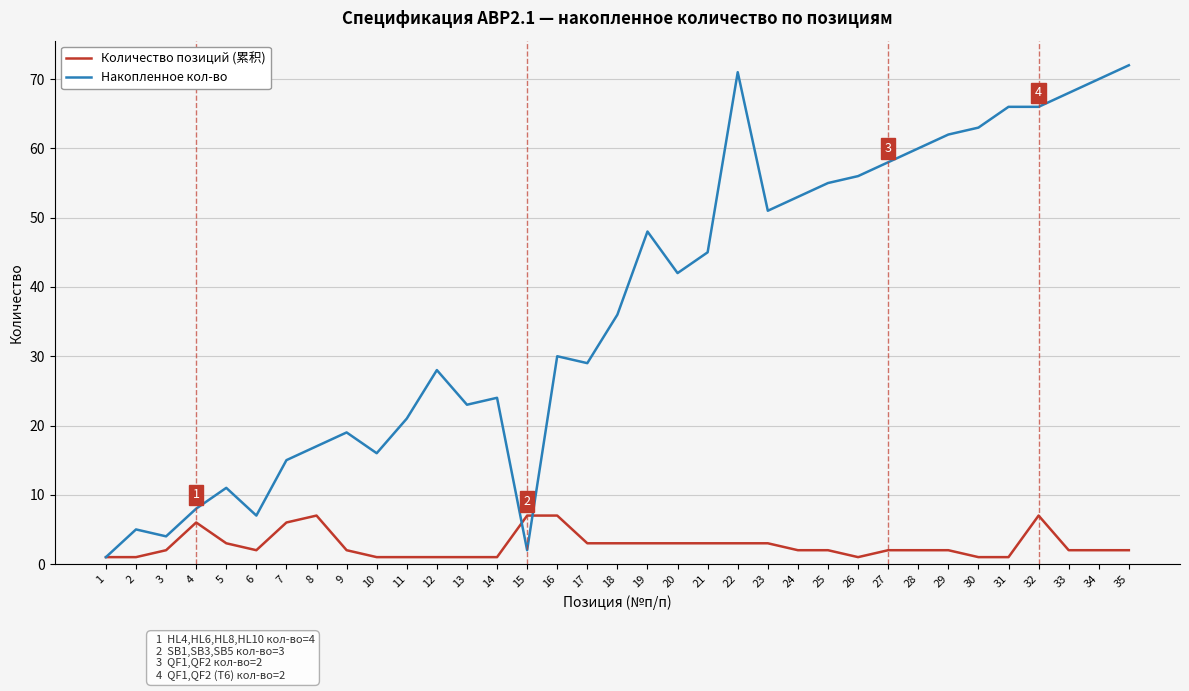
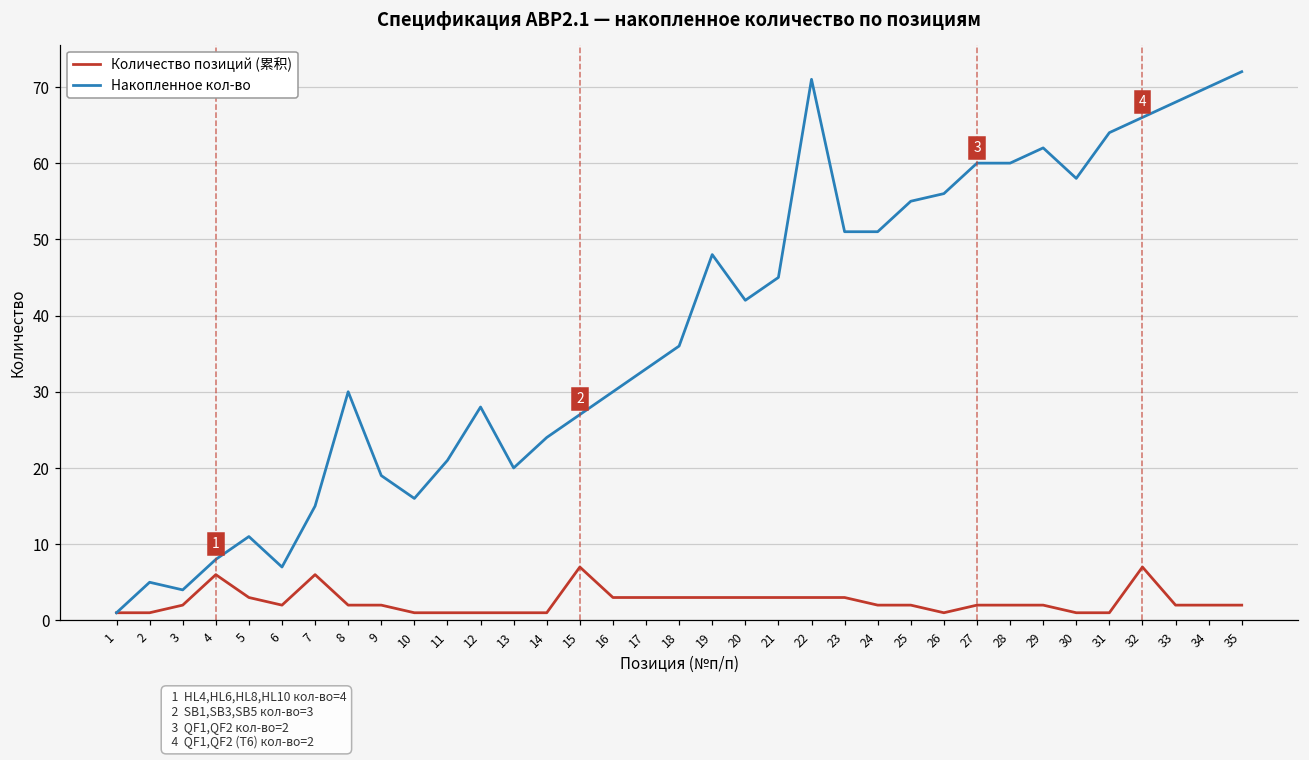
Количество позиций (累积), 8: 7 -> 2
Накопленное кол-во, 8: 17 -> 30
Накопленное кол-во, 13: 23 -> 20
Накопленное кол-во, 15: 2 -> 27
Количество позиций (累积), 16: 7 -> 3
Накопленное кол-во, 17: 29 -> 33
Накопленное кол-во, 24: 53 -> 51
Накопленное кол-во, 27: 58 -> 60
Накопленное кол-во, 30: 63 -> 58
Накопленное кол-во, 31: 66 -> 64
